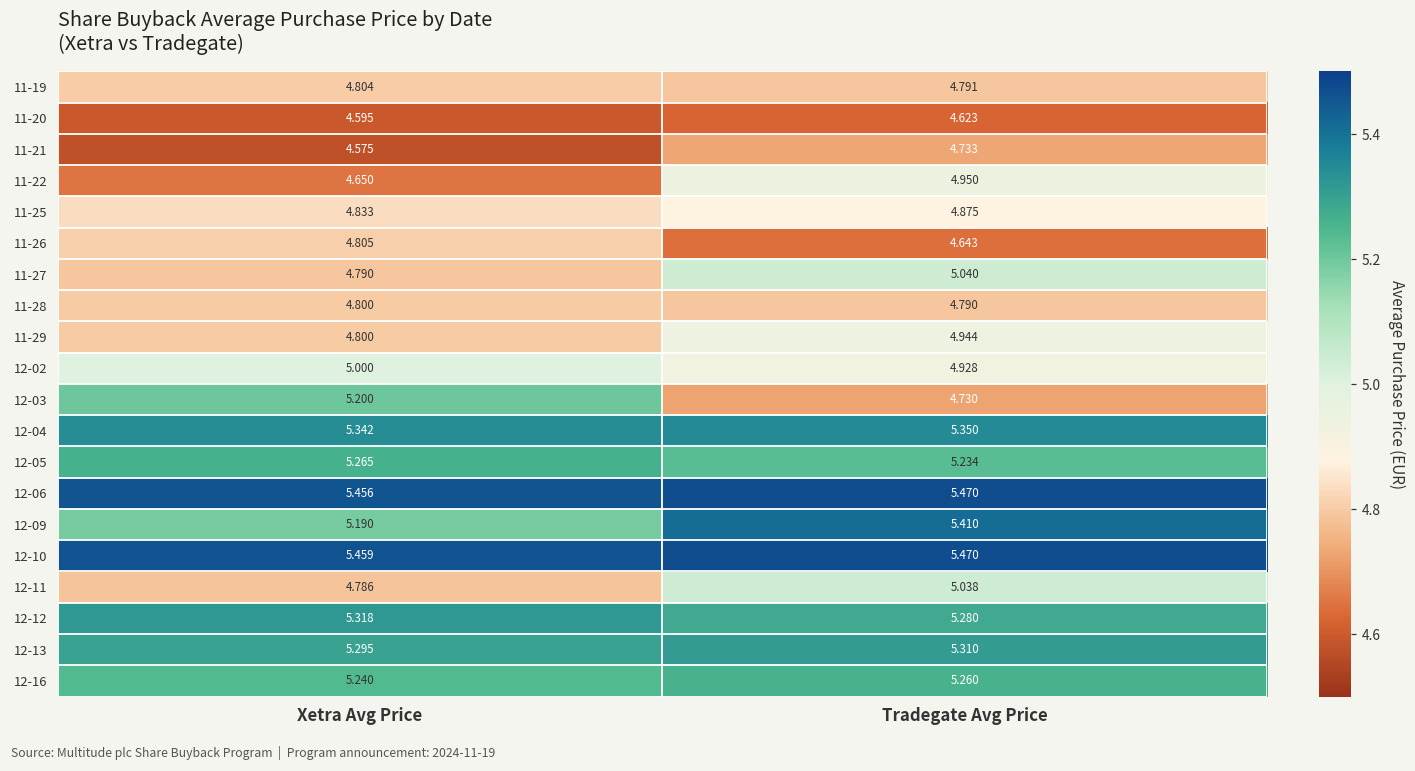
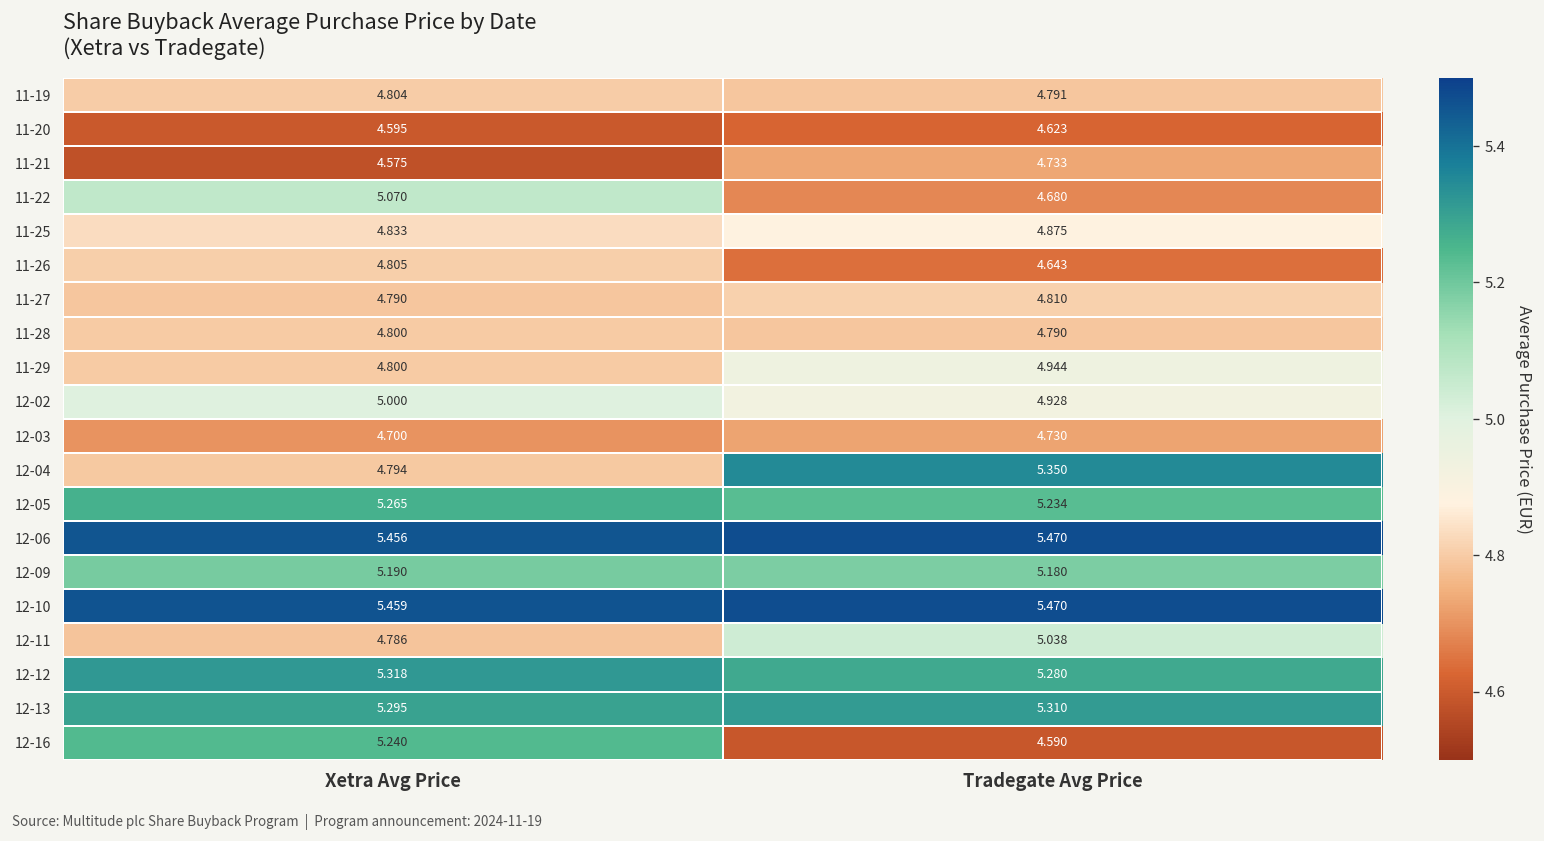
11-22, Xetra Avg Price: 4.650 -> 5.070
11-22, Tradegate Avg Price: 4.950 -> 4.680
11-27, Tradegate Avg Price: 5.040 -> 4.810
12-03, Xetra Avg Price: 5.200 -> 4.700
12-04, Xetra Avg Price: 5.342 -> 4.794
12-09, Tradegate Avg Price: 5.410 -> 5.180
12-16, Tradegate Avg Price: 5.260 -> 4.590
